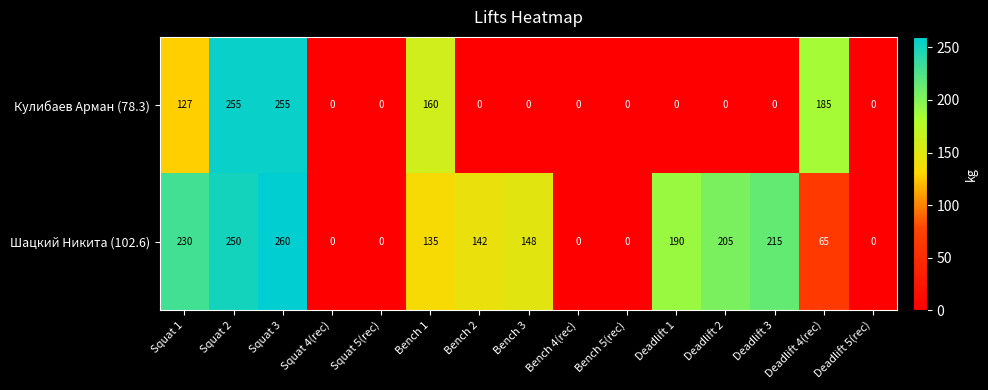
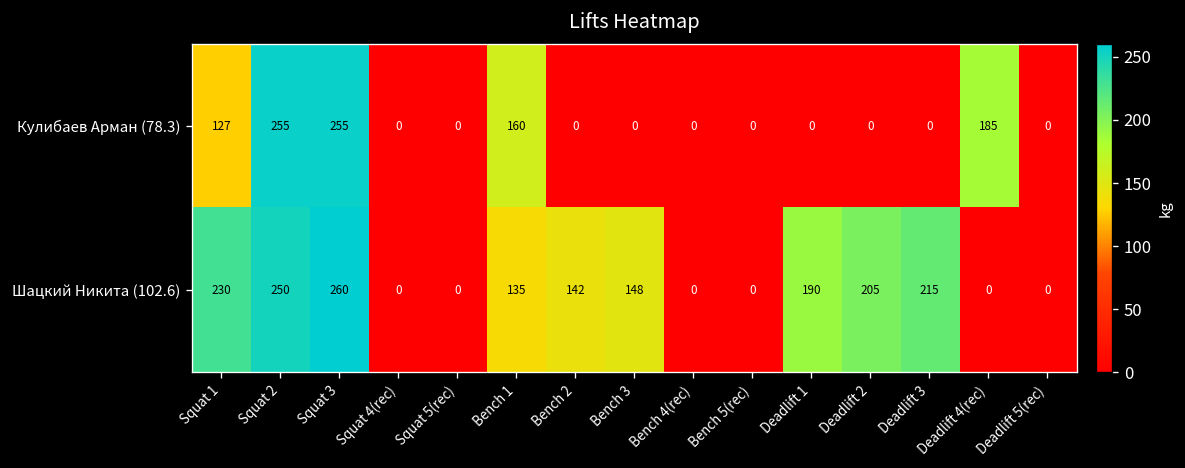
Шацкий Никита (102.6), Deadlift 4(rec): 65 -> 0
